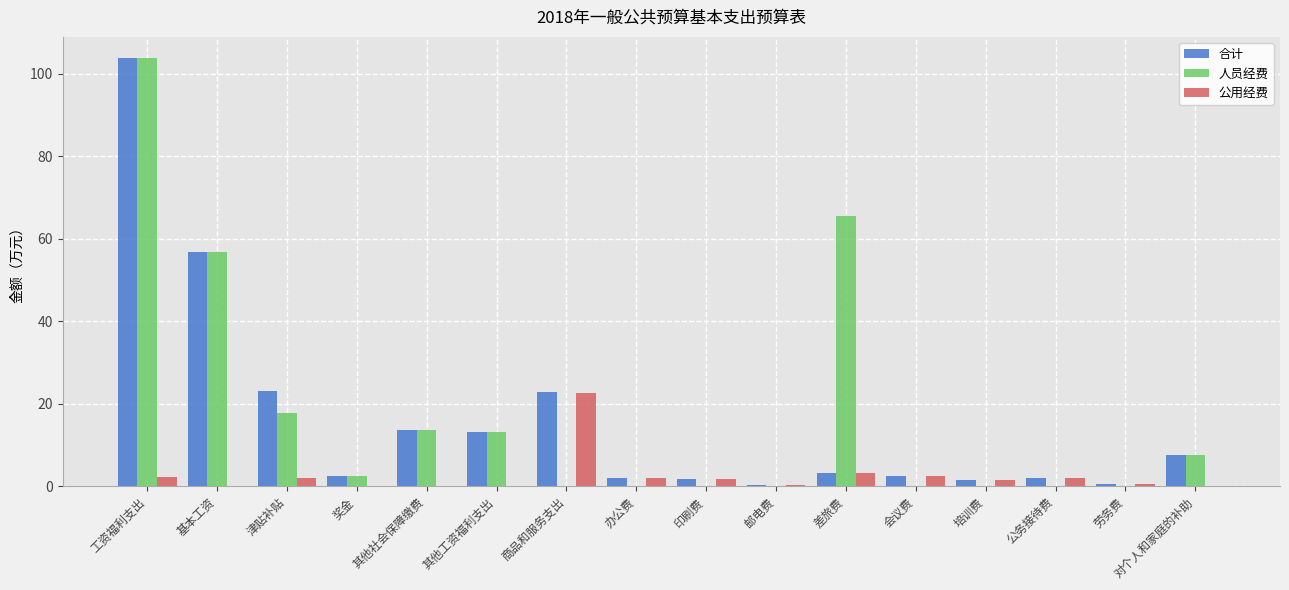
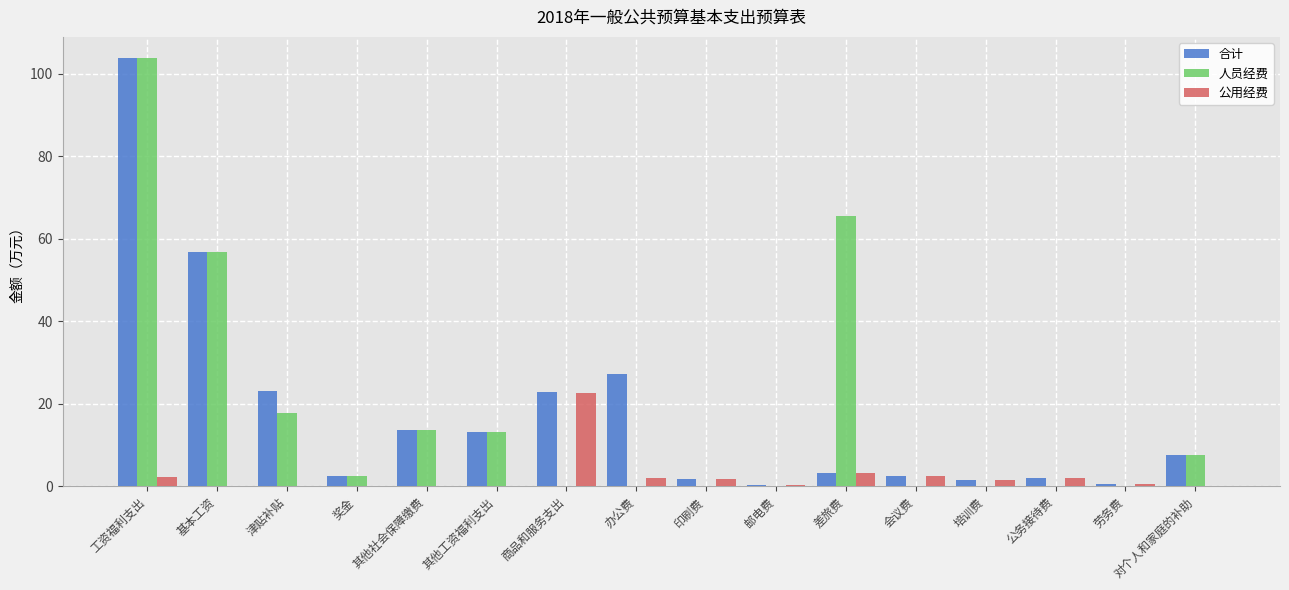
公用经费, 津贴补贴: 2 -> 0
合计, 办公费: 2 -> 27
